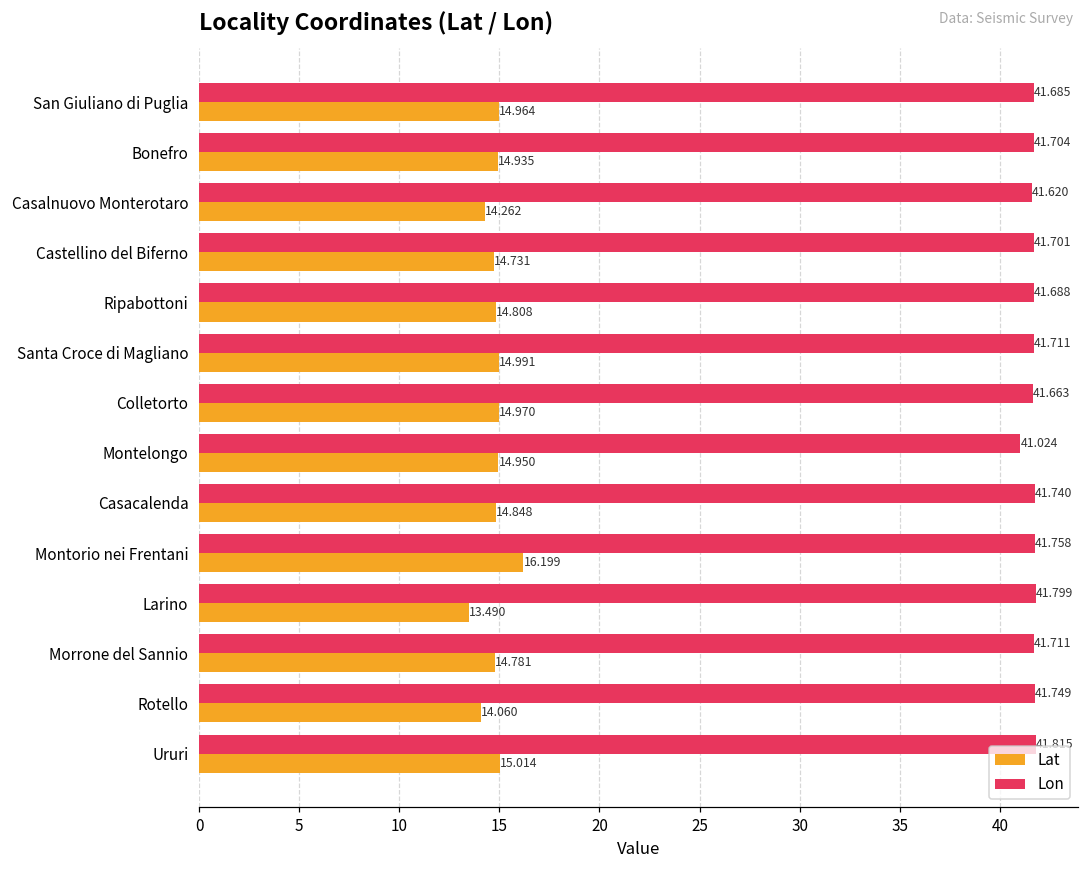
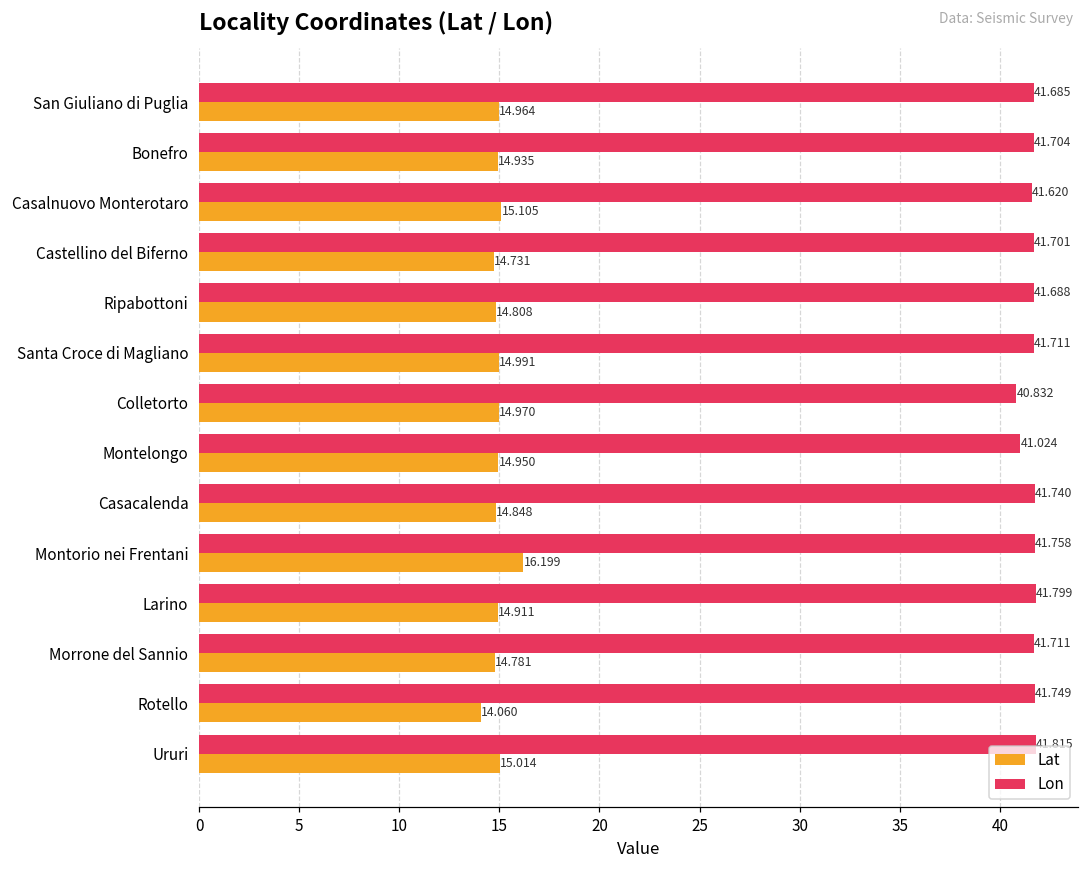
Lat, Casalnuovo Monterotaro: 14.262 -> 15.105
Lon, Colletorto: 41.663 -> 40.832
Lat, Larino: 13.490 -> 14.911
